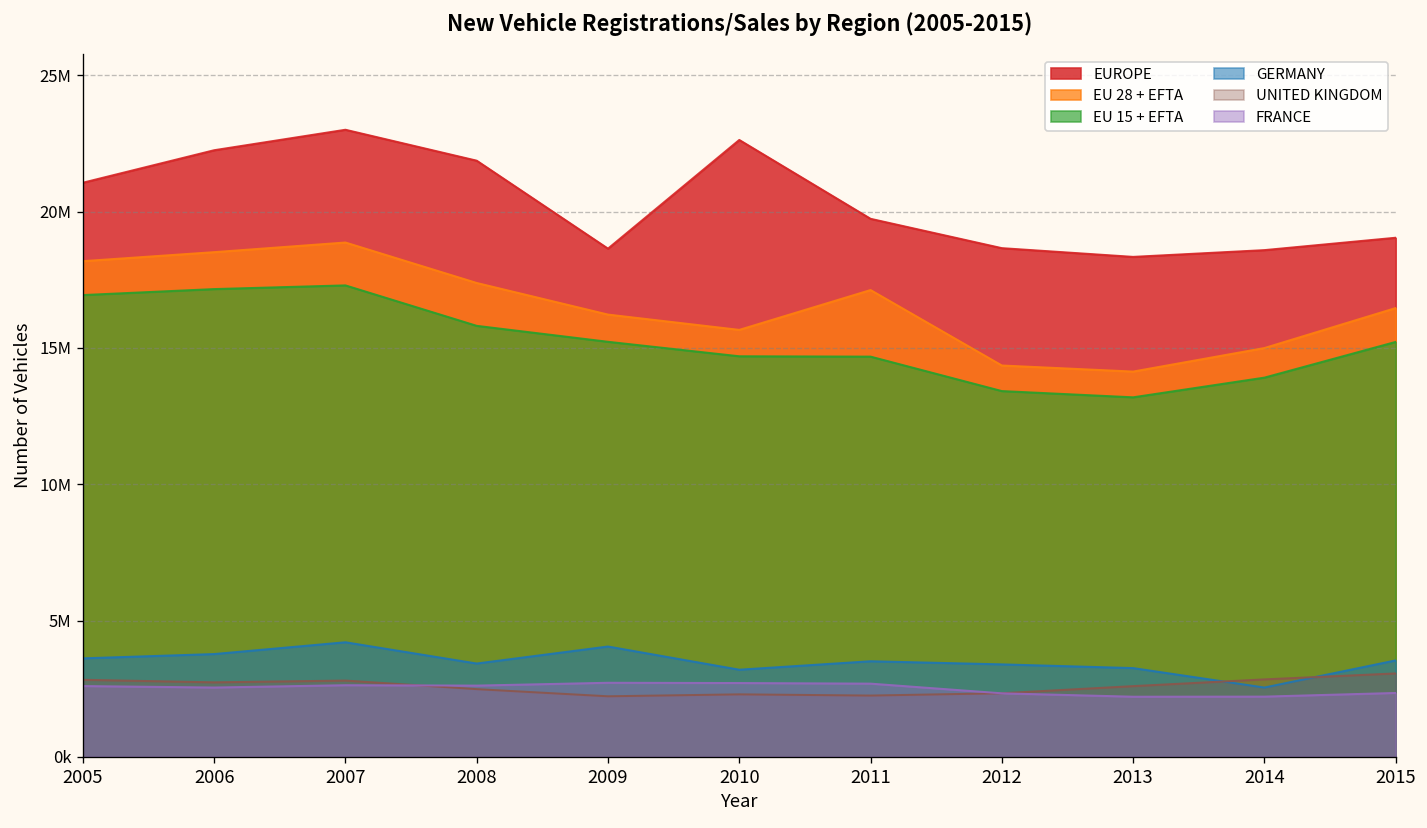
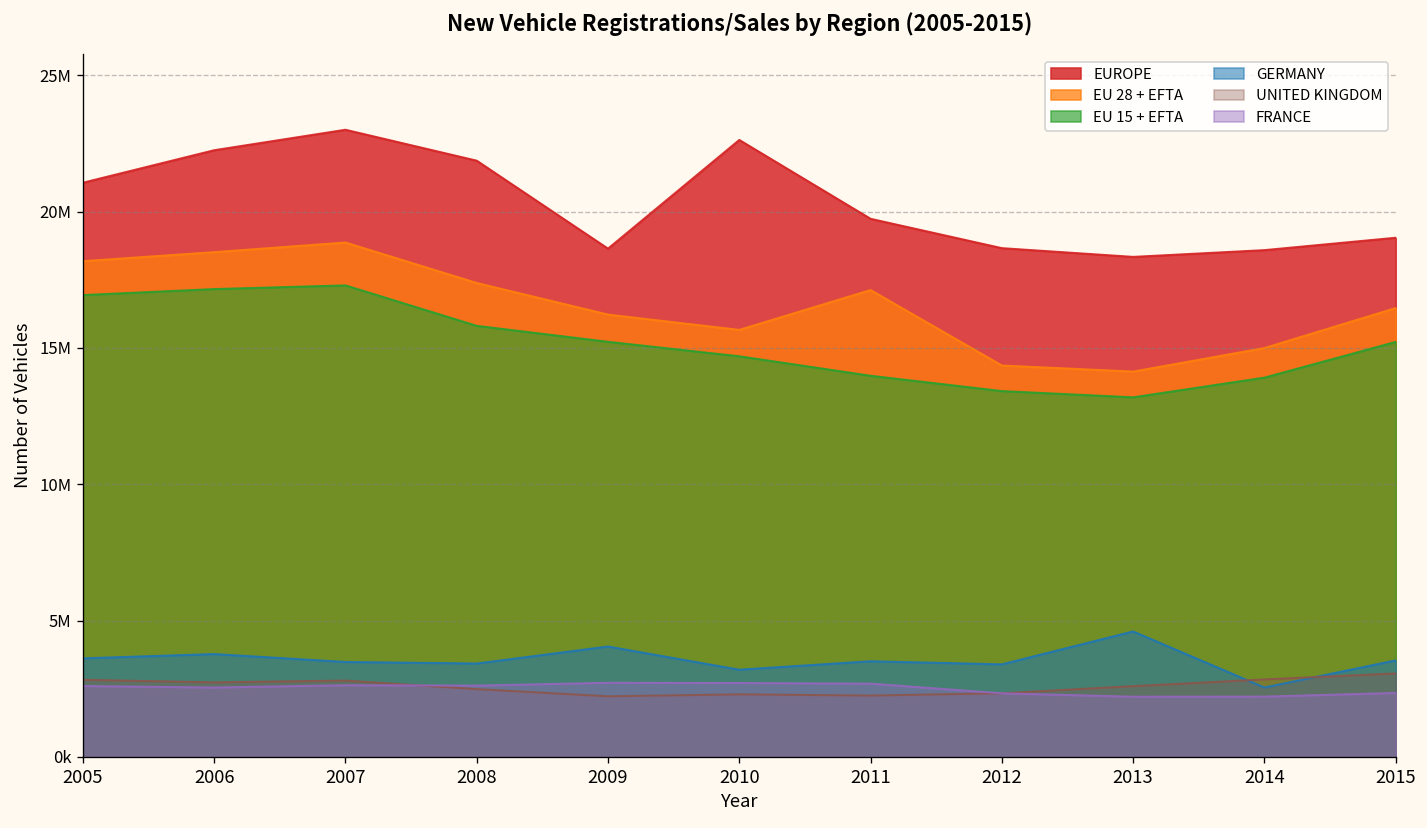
GERMANY, 2007: 4200000 -> 3500000
EU 15 + EFTA, 2011: 14700000 -> 14000000
GERMANY, 2013: 3300000 -> 4600000
